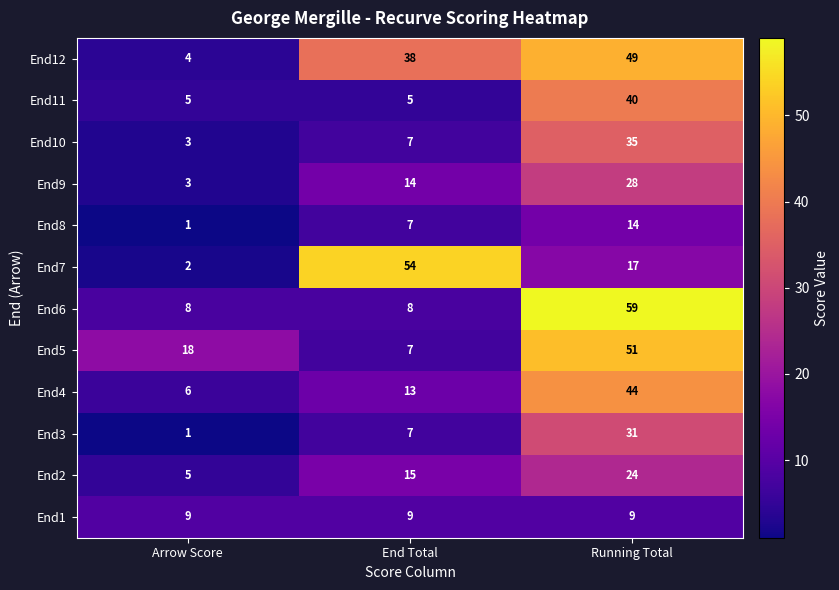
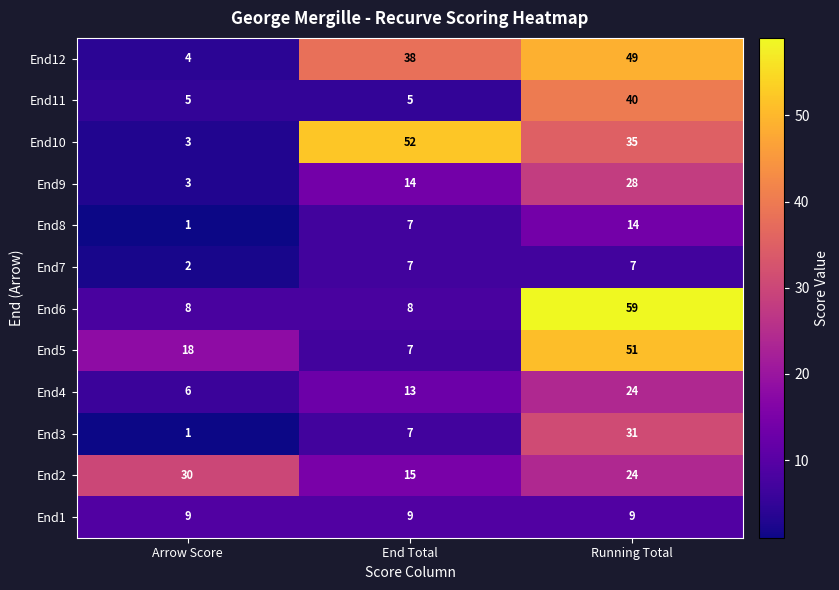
End10, End Total: 7 -> 52
End7, End Total: 54 -> 7
End7, Running Total: 17 -> 7
End4, Running Total: 44 -> 24
End2, Arrow Score: 5 -> 30
